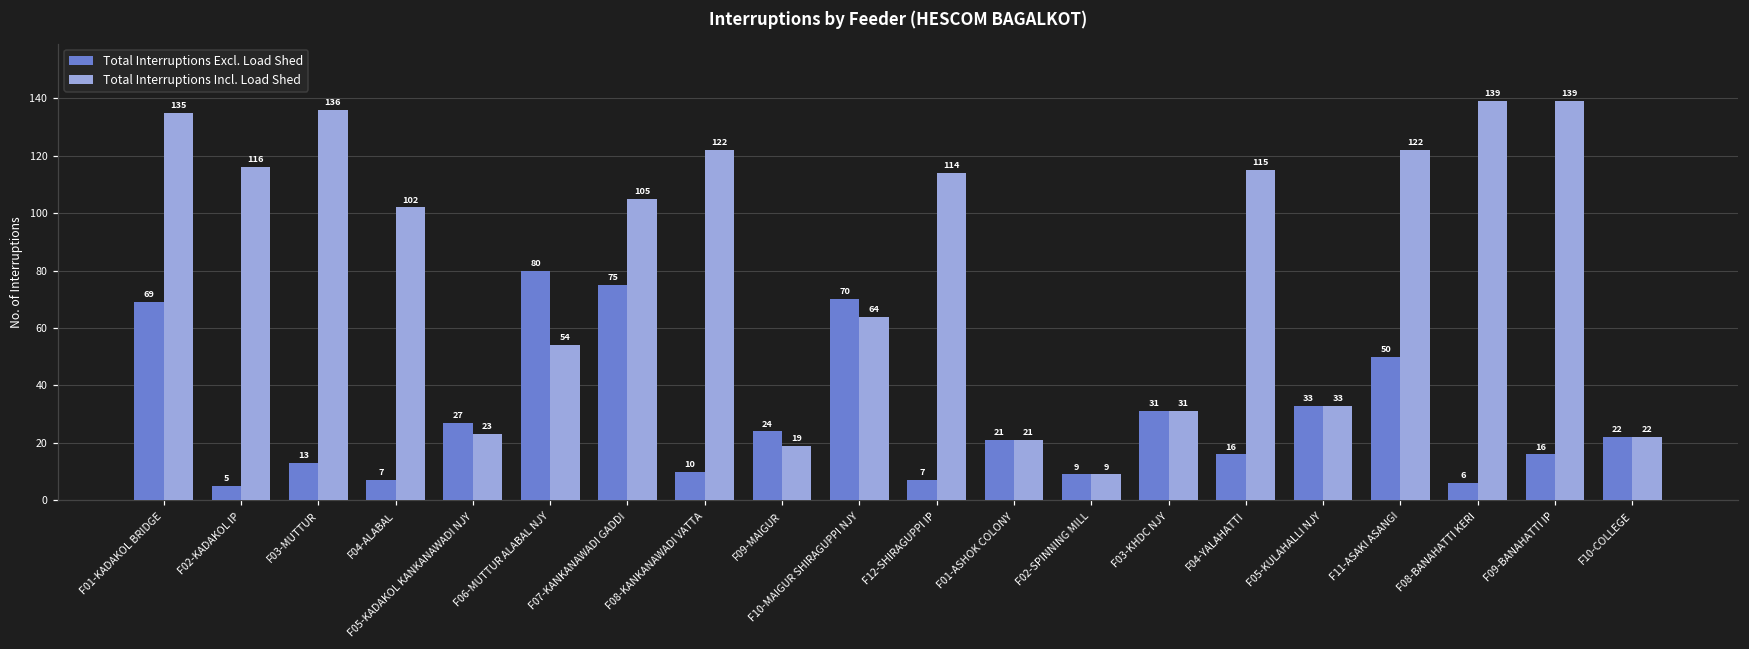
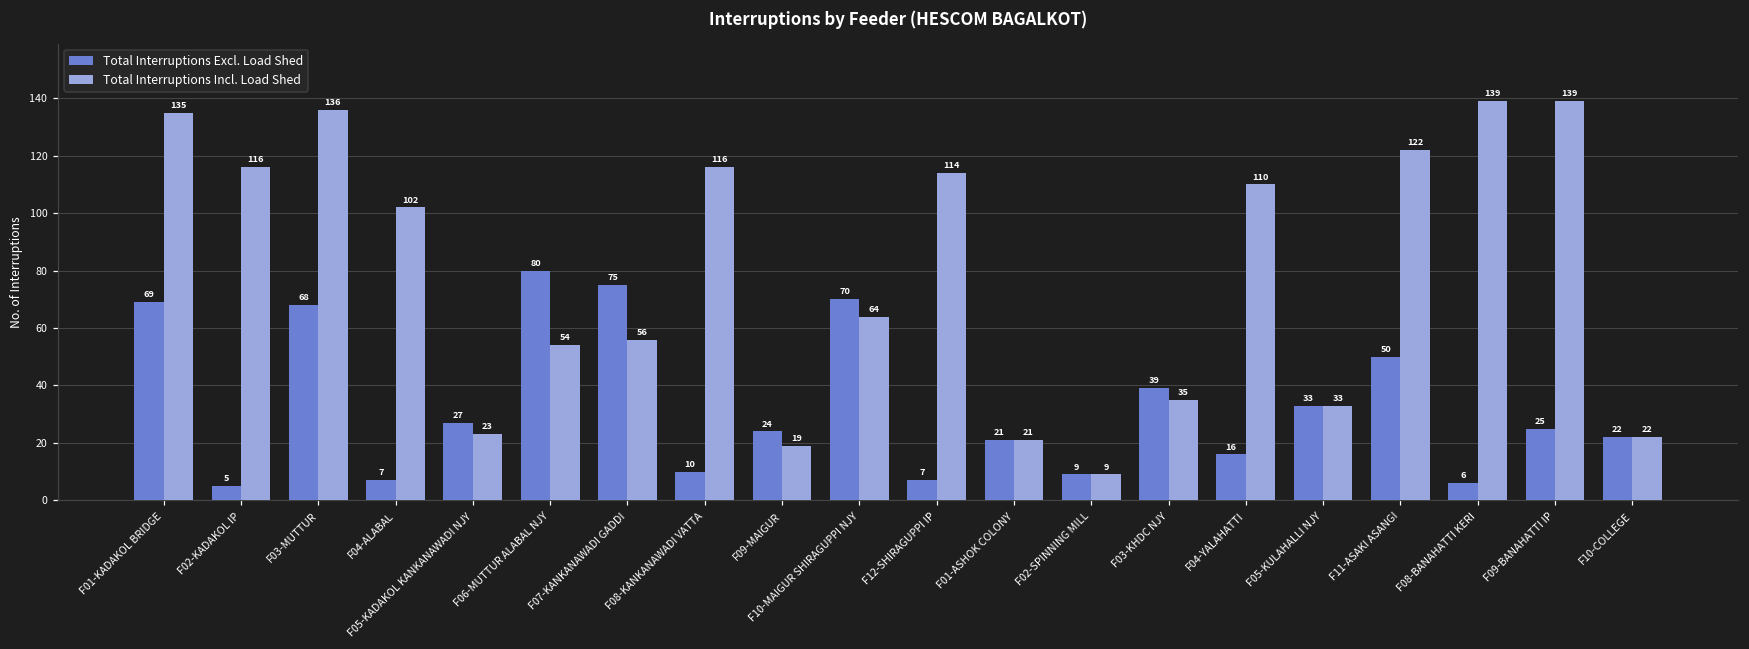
Total Interruptions Excl. Load Shed, F03-MUTTUR: 13 -> 68
Total Interruptions Incl. Load Shed, F07-KANKANAWADI GADDI: 105 -> 56
Total Interruptions Incl. Load Shed, F08-KANKANAWADI VATTA: 122 -> 116
Total Interruptions Excl. Load Shed, F03-KHDC NJY: 31 -> 39
Total Interruptions Incl. Load Shed, F03-KHDC NJY: 31 -> 35
Total Interruptions Incl. Load Shed, F04-YALAHATTI: 115 -> 110
Total Interruptions Excl. Load Shed, F09-BANAHATTI IP: 16 -> 25
